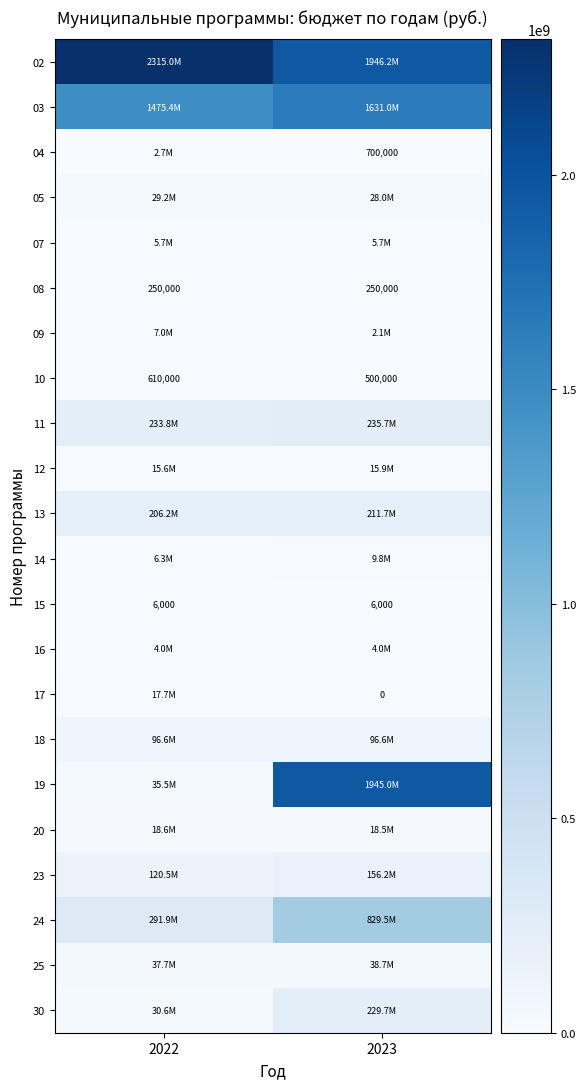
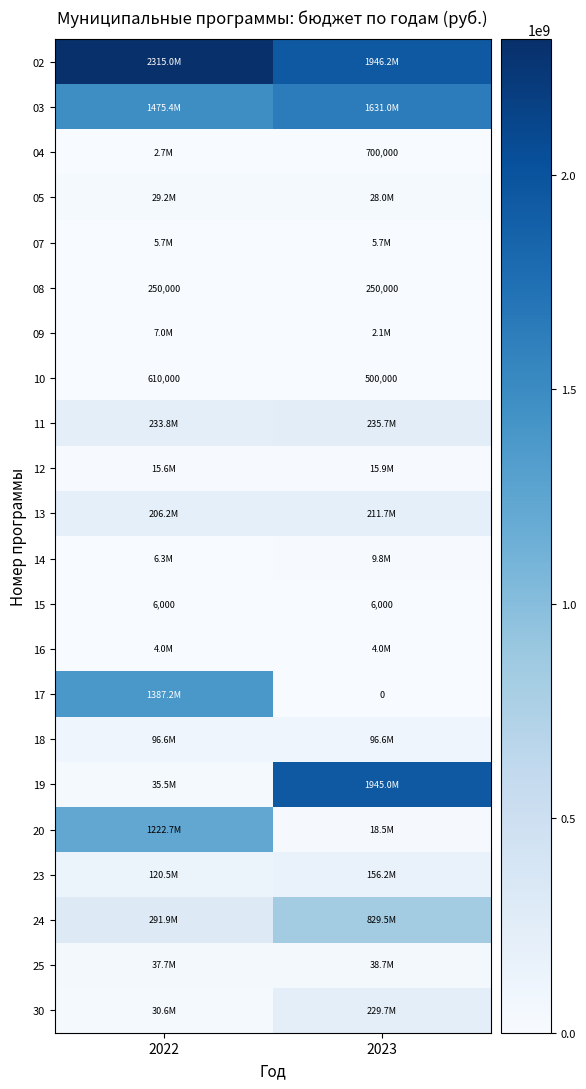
17, 2022: 17.7M -> 1387.2M
20, 2022: 18.6M -> 1222.7M
